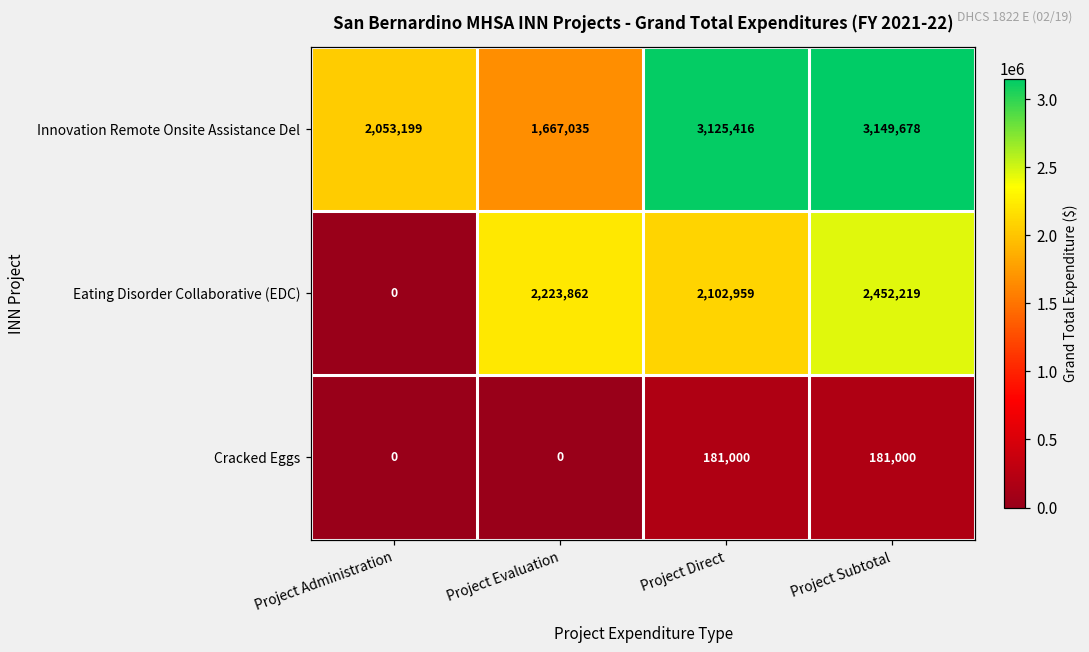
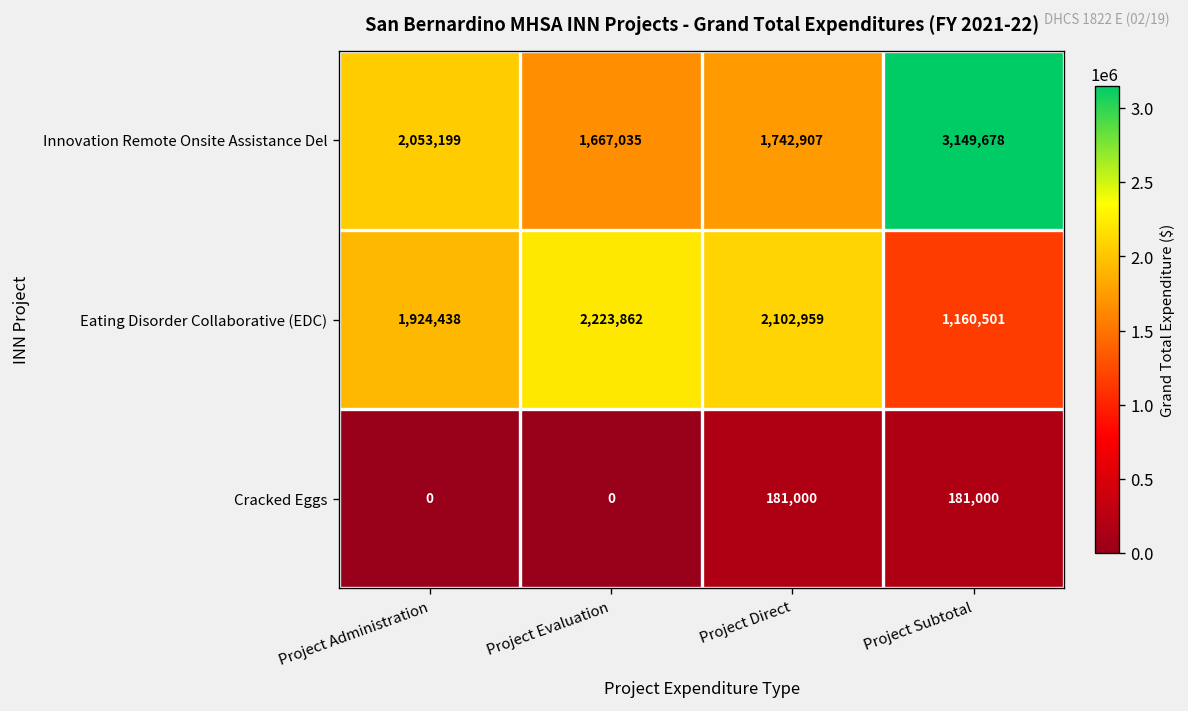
Innovation Remote Onsite Assistance Del, Project Direct: 3,125,416 -> 1,742,907
Eating Disorder Collaborative (EDC), Project Administration: 0 -> 1,924,438
Eating Disorder Collaborative (EDC), Project Subtotal: 2,452,219 -> 1,160,501
